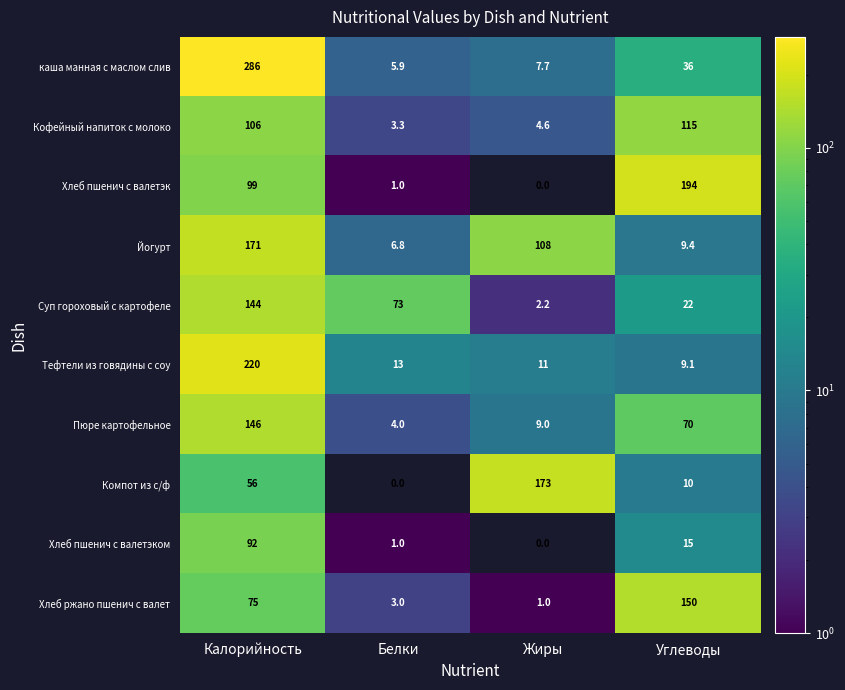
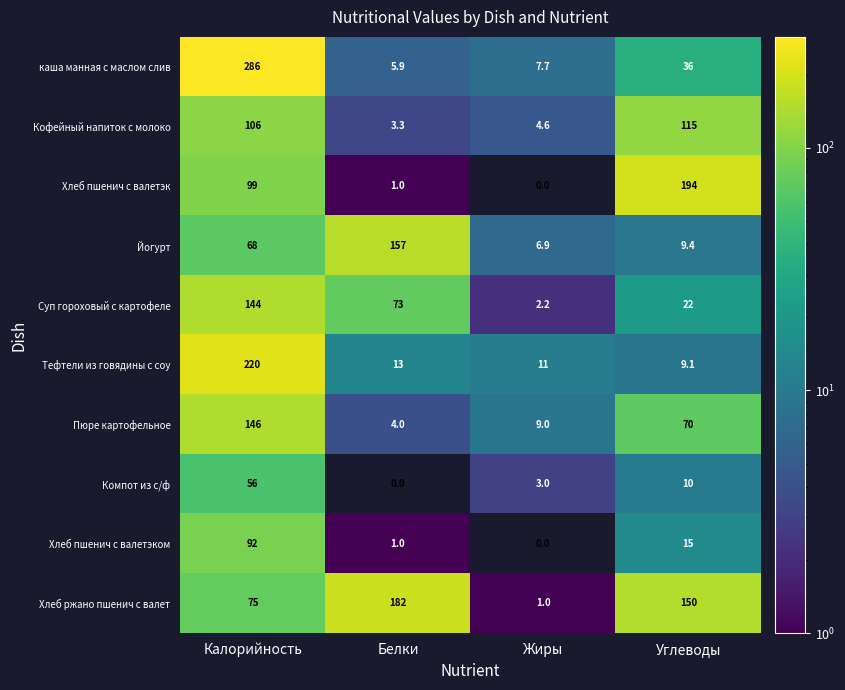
Йогурт, Калорийность: 171 -> 68
Йогурт, Белки: 6.8 -> 157
Йогурт, Жиры: 108 -> 6.9
Компот из с/ф, Жиры: 173 -> 3.0
Хлеб ржано пшенич с валет, Белки: 3.0 -> 182
